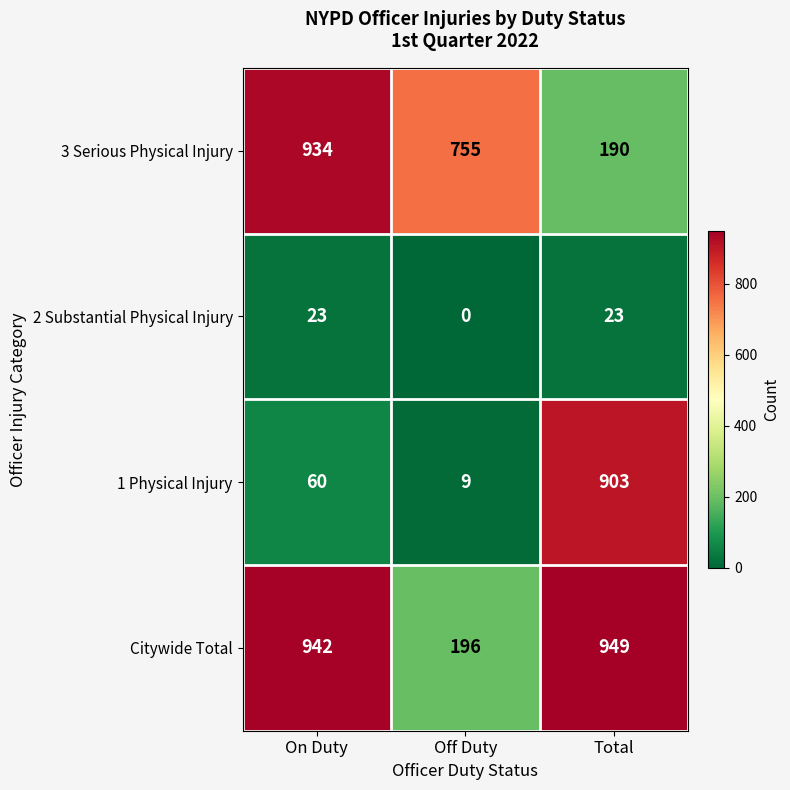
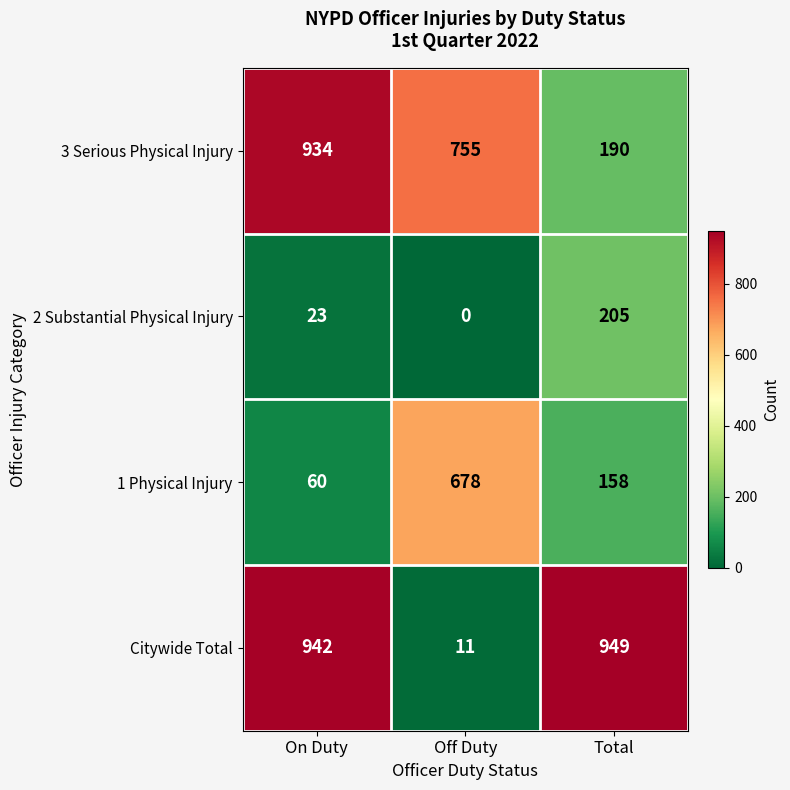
2 Substantial Physical Injury, Total: 23 -> 205
1 Physical Injury, Off Duty: 9 -> 678
1 Physical Injury, Total: 903 -> 158
Citywide Total, Off Duty: 196 -> 11
